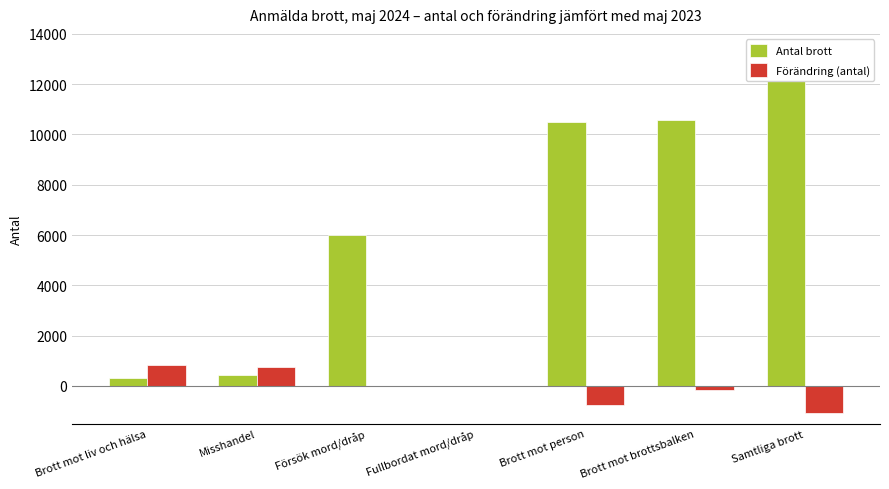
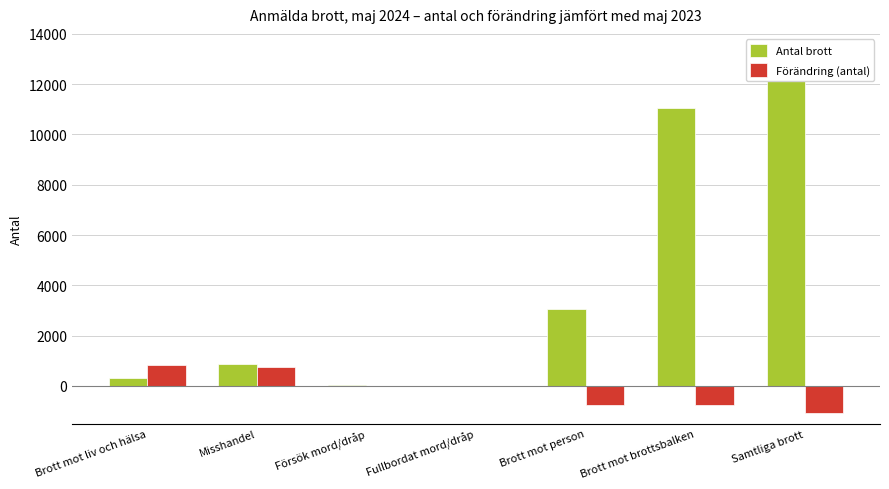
Antal brott, Misshandel: 400 -> 900
Antal brott, Försök mord/dråp: 6000 -> 0
Antal brott, Brott mot person: 10500 -> 3100
Antal brott, Brott mot brottsbalken: 10600 -> 11100
Förändring (antal), Brott mot brottsbalken: -200 -> -700
